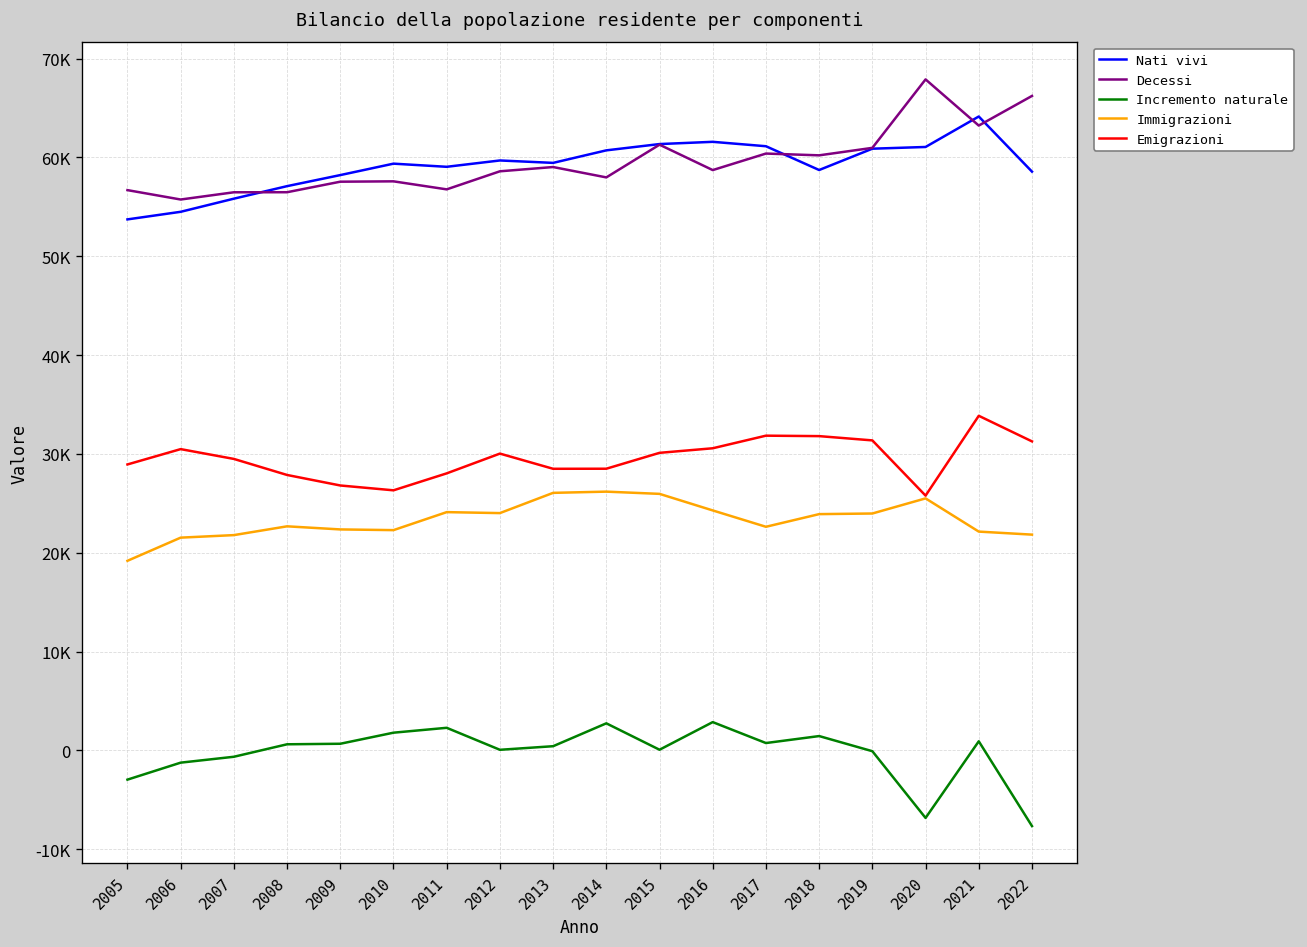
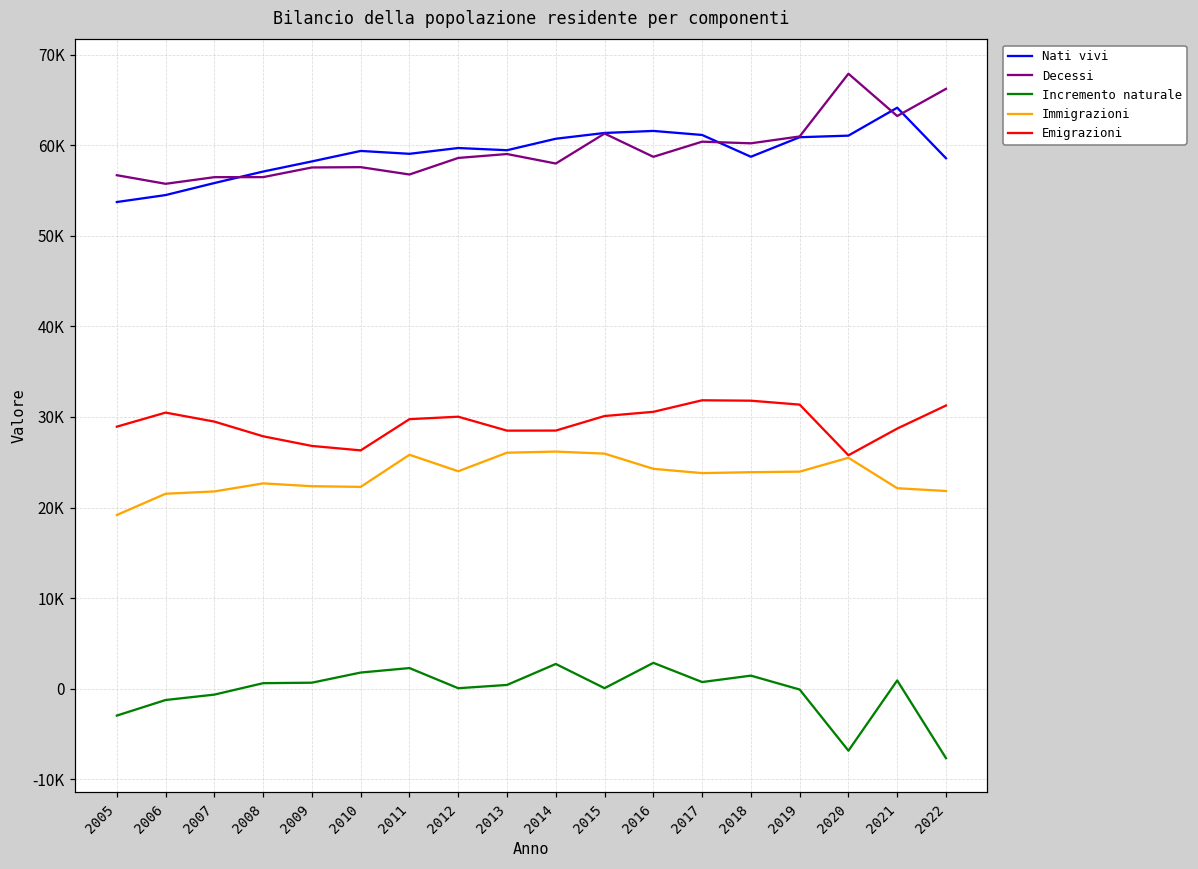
Immigrazioni, 2011: 24000 -> 26000
Emigrazioni, 2011: 28000 -> 30000
Immigrazioni, 2017: 23000 -> 24000
Emigrazioni, 2021: 34000 -> 29000
